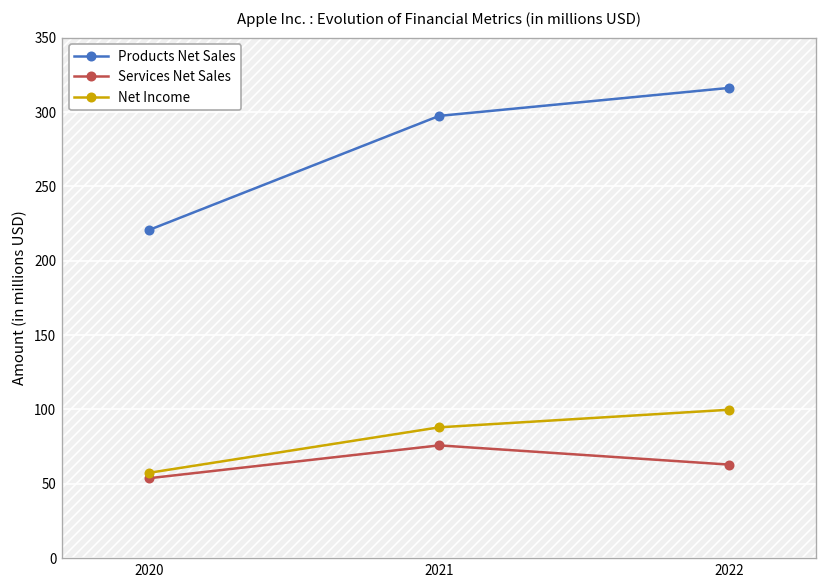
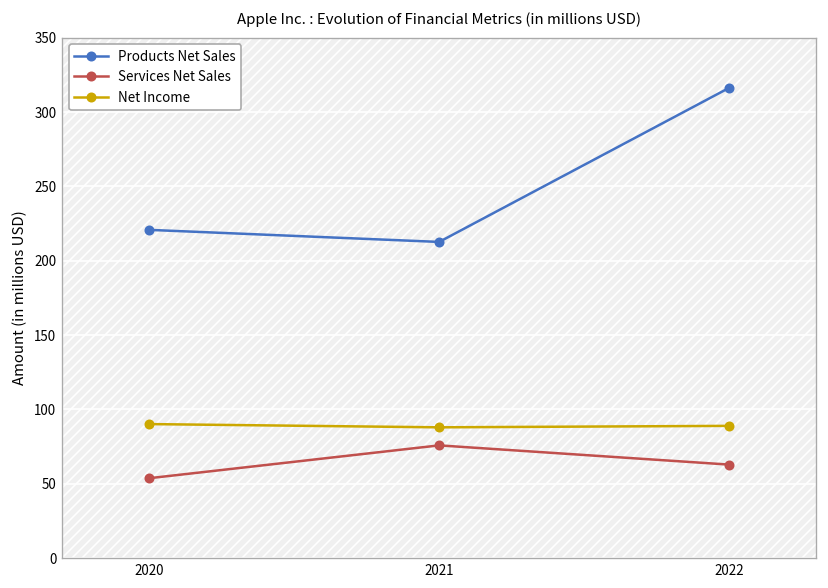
Net Income, 2020: 57 -> 90
Products Net Sales, 2021: 297 -> 213
Net Income, 2022: 100 -> 89
